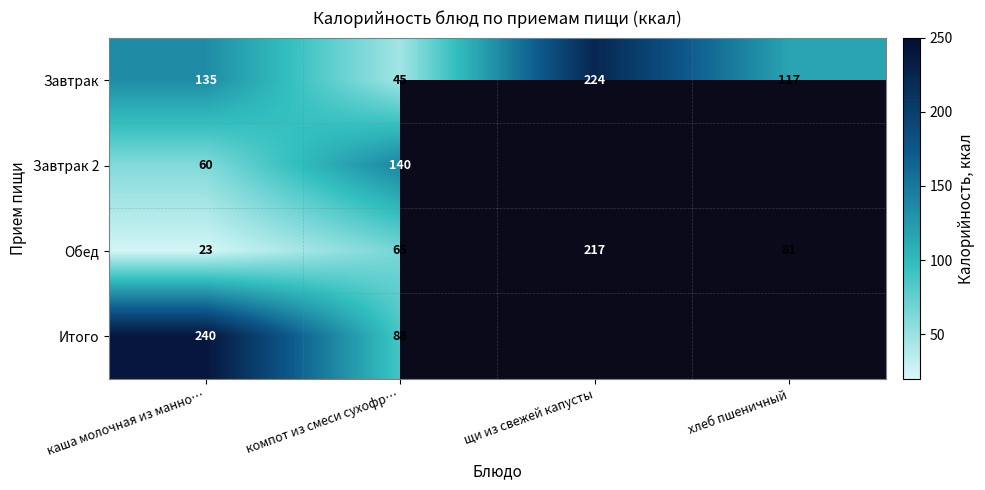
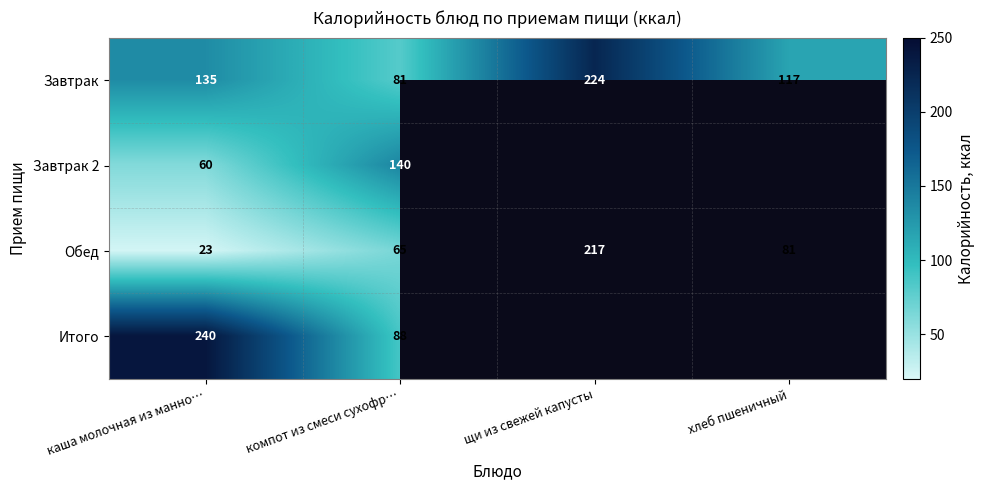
Завтрак, компот из смеси сухофр…: 45 -> 81
